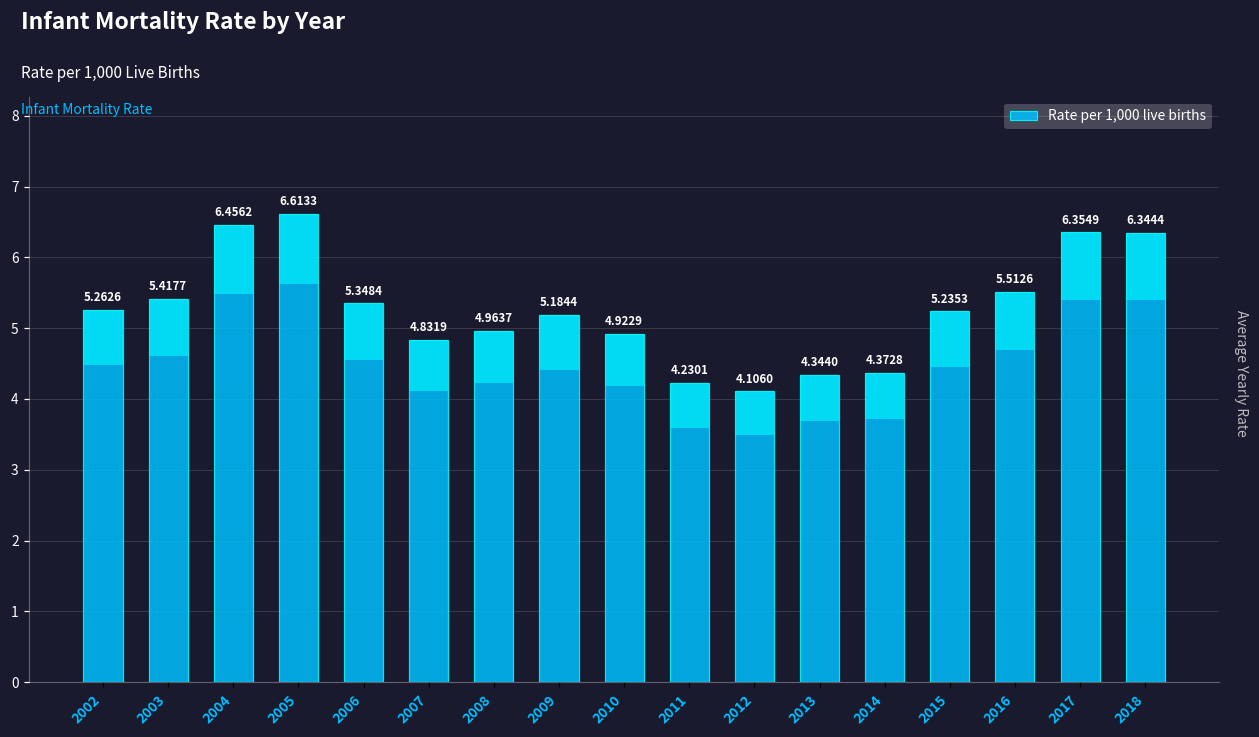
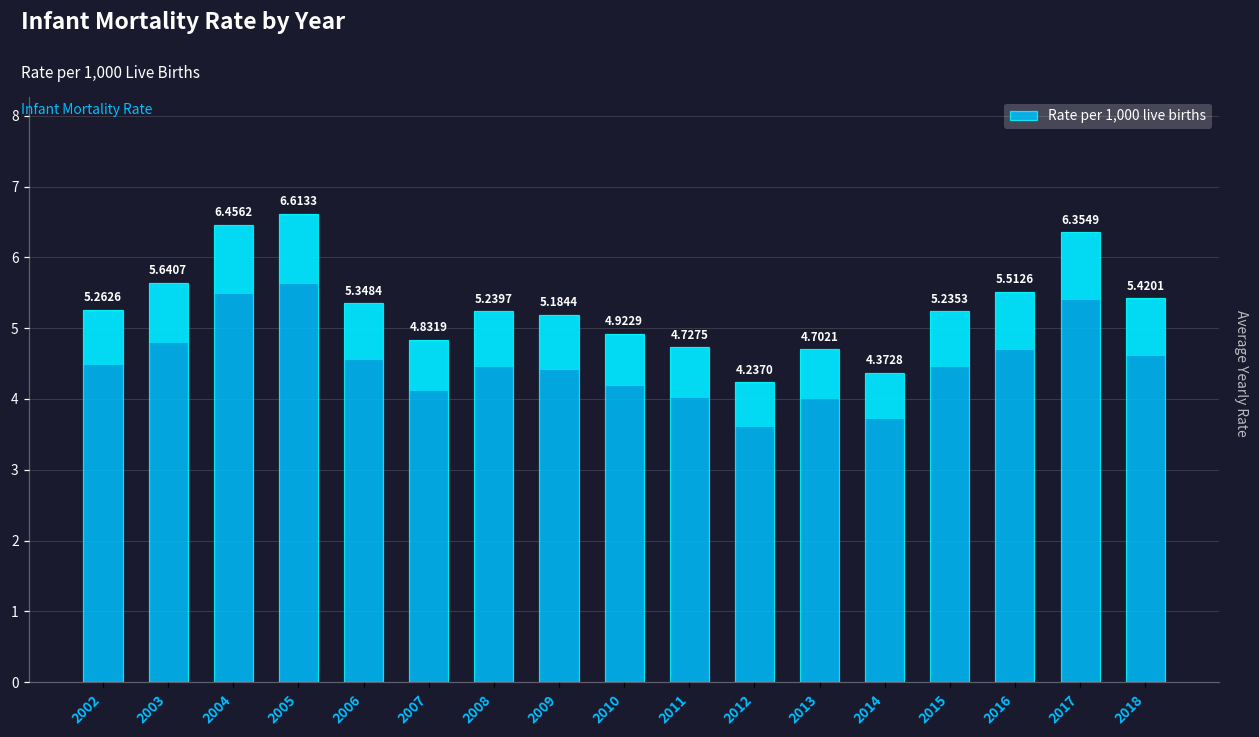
2003: 5.4177 -> 5.6407
2008: 4.9637 -> 5.2397
2011: 4.2301 -> 4.7275
2012: 4.1060 -> 4.2370
2013: 4.3440 -> 4.7021
2018: 6.3444 -> 5.4201
